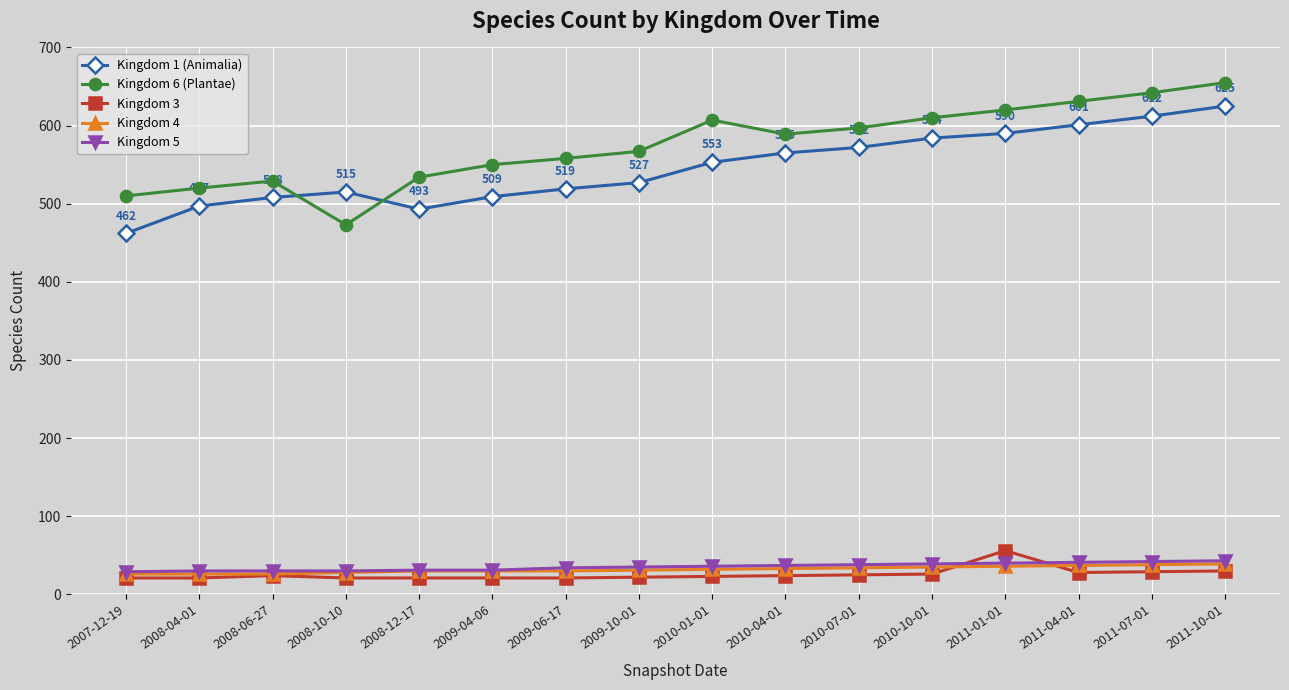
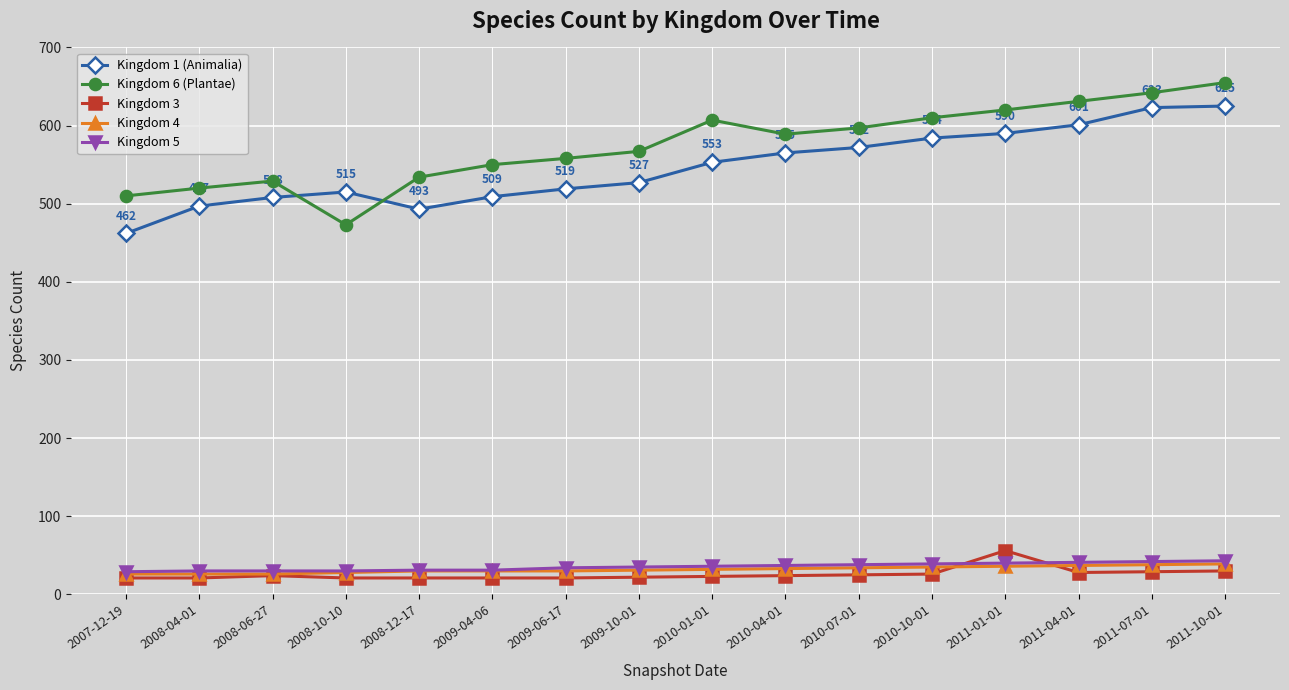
Kingdom 1 (Animalia), 2011-07-01: 612 -> 623
